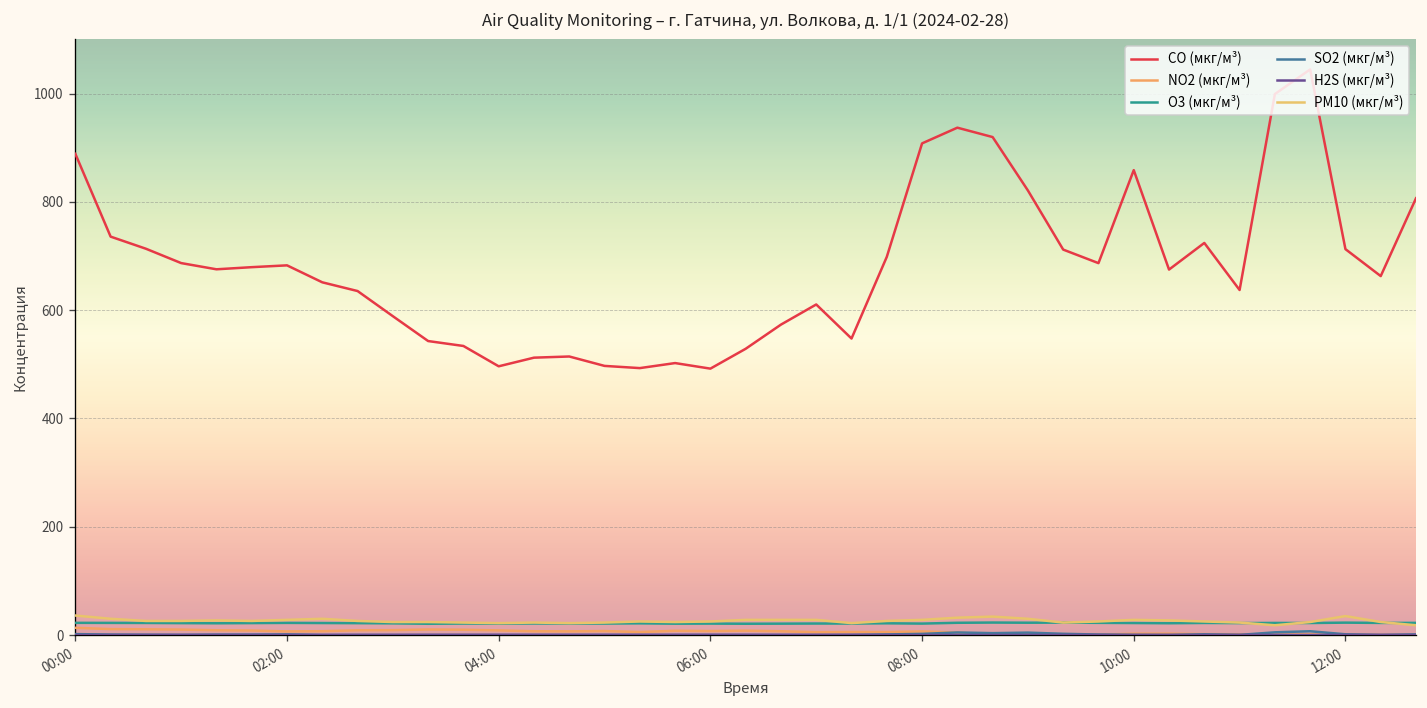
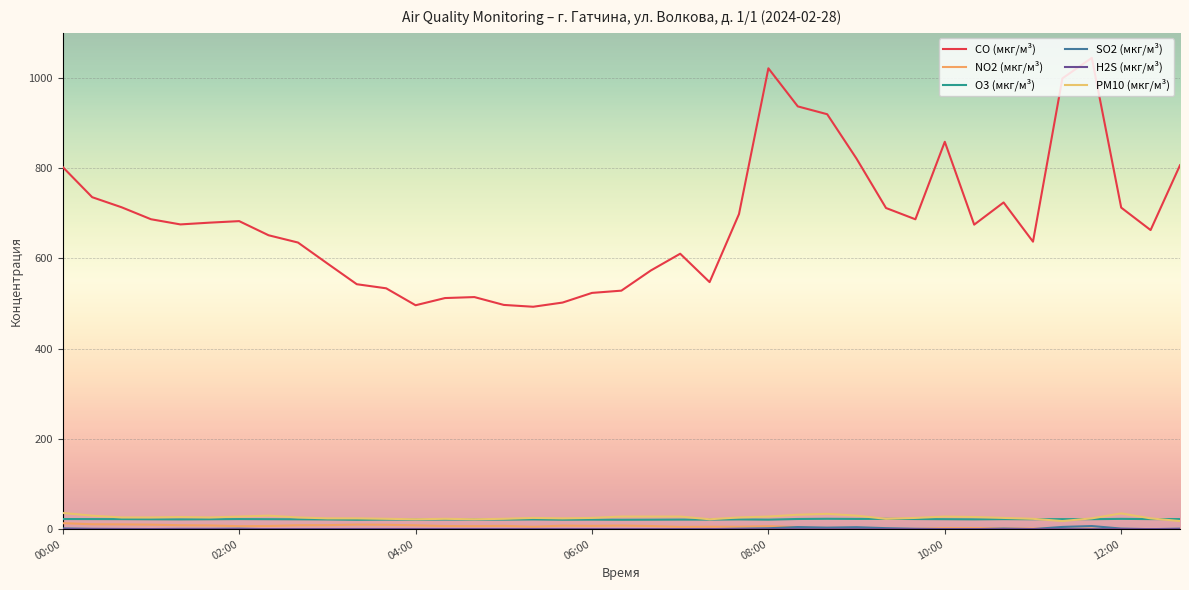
CO (мкг/м³), 00:00: 890 -> 800
CO (мкг/м³), 06:00: 490 -> 520
CO (мкг/м³), 08:00: 910 -> 1020
